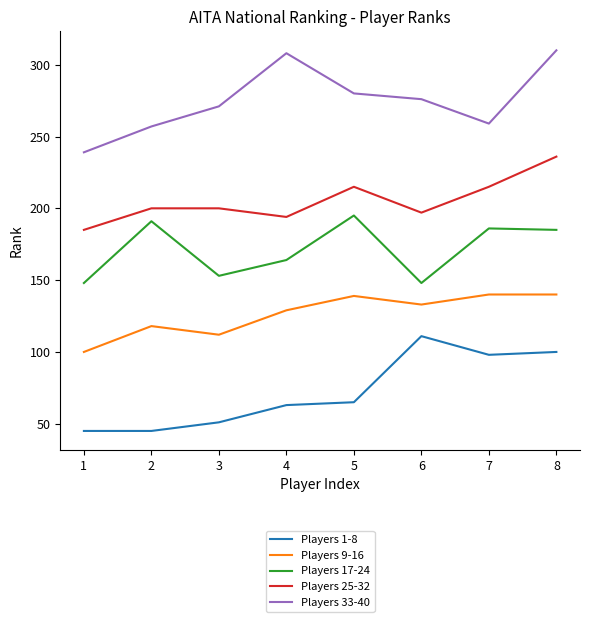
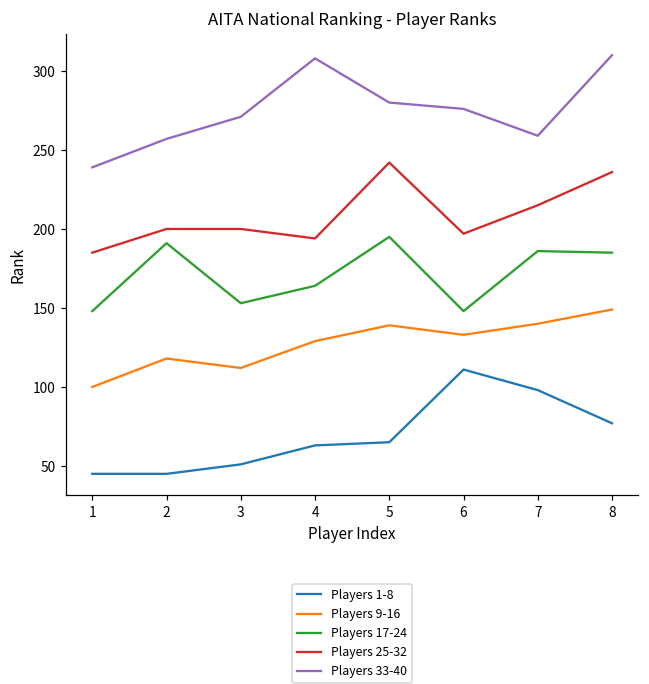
Players 25-32, 5: 215 -> 242
Players 1-8, 8: 100 -> 77
Players 9-16, 8: 140 -> 149
